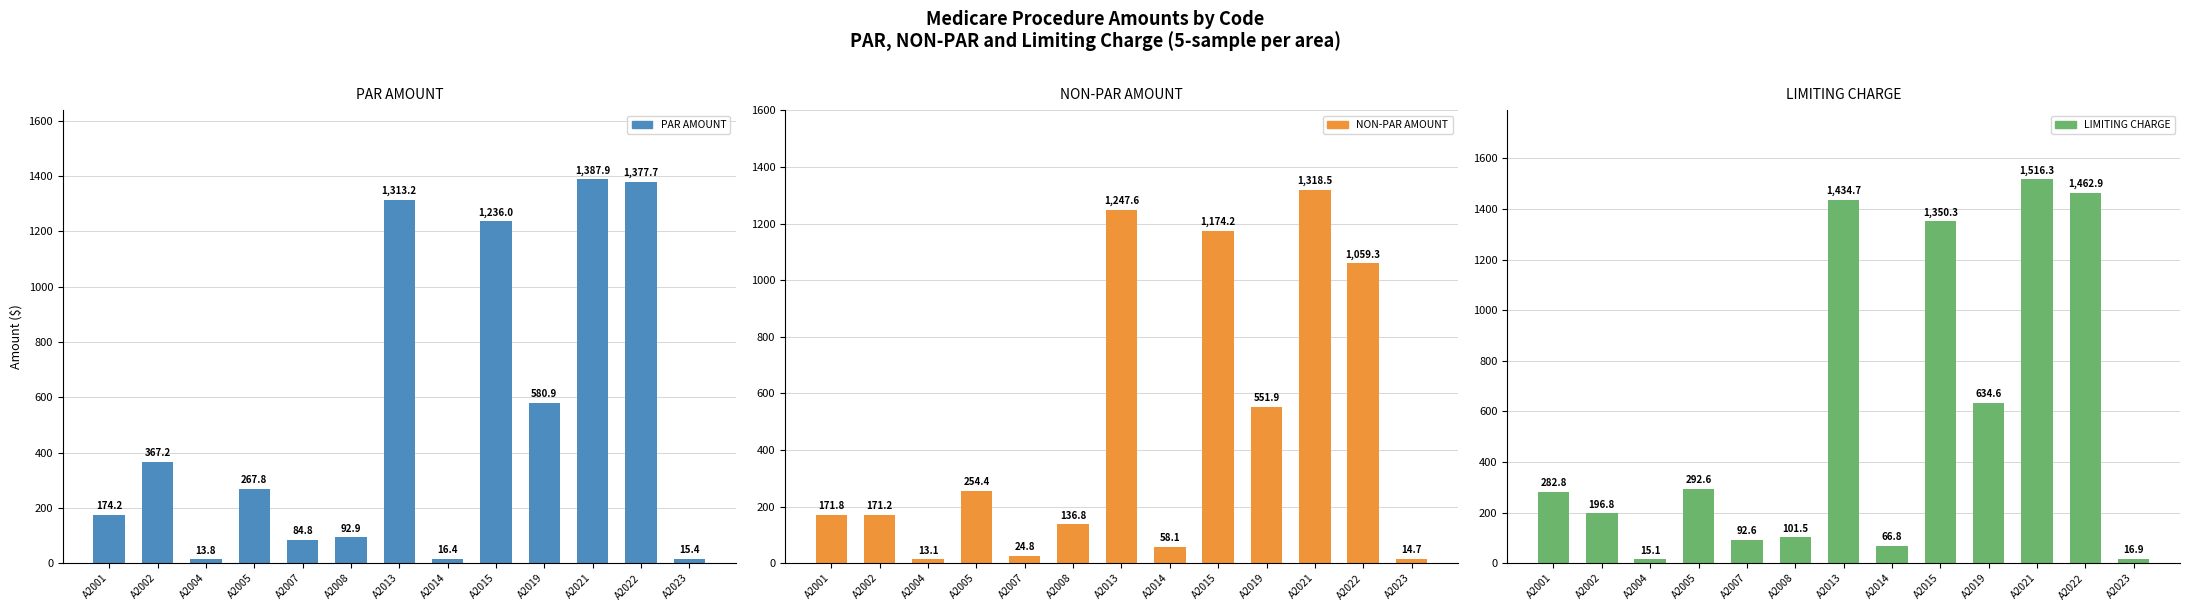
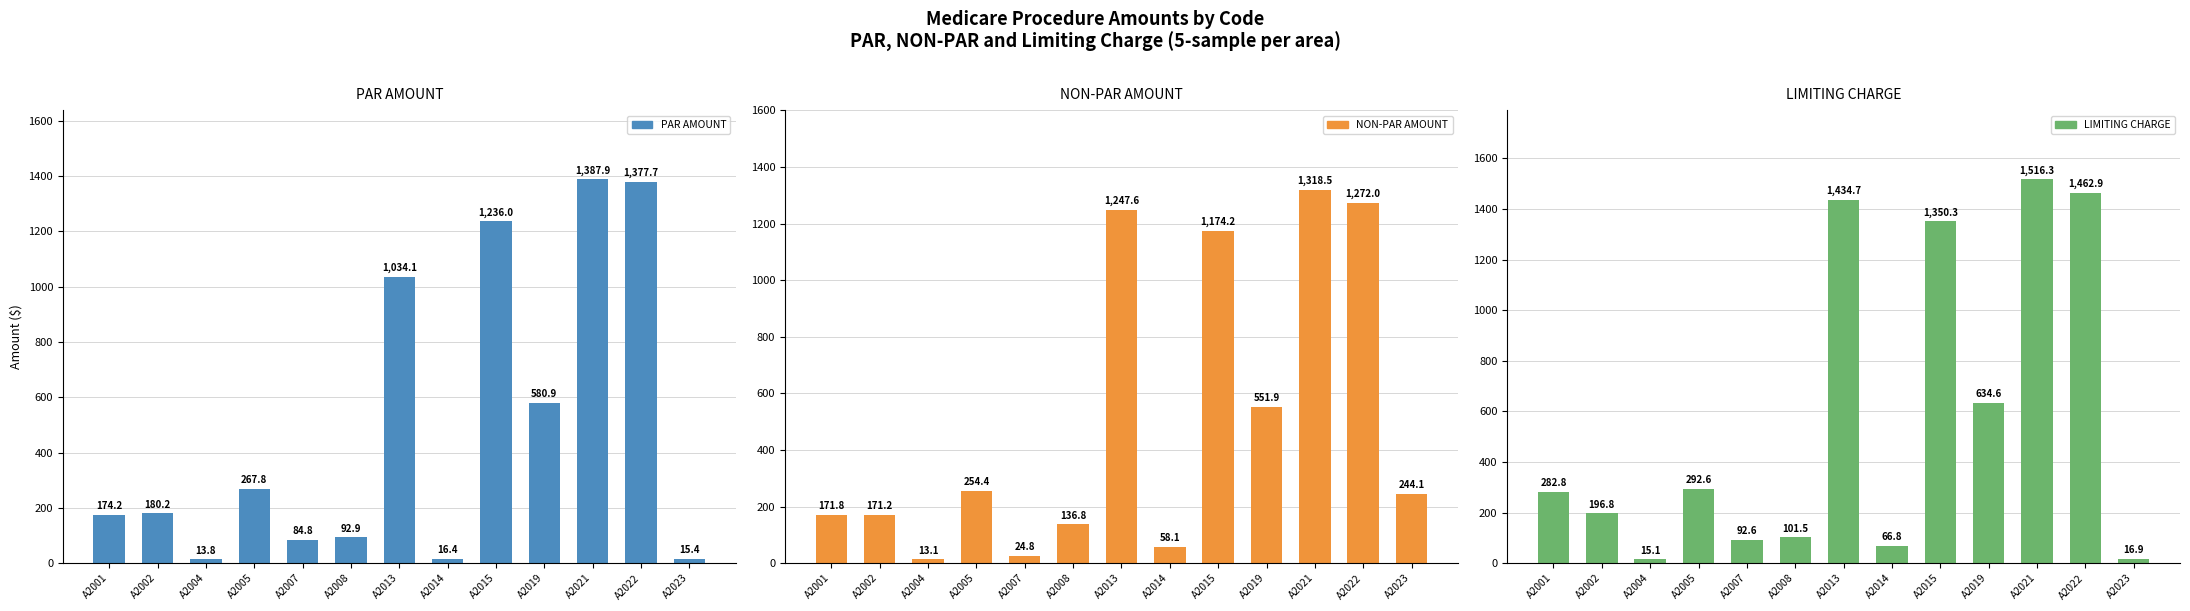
PAR AMOUNT, A2002: 367.2 -> 180.2
PAR AMOUNT, A2013: 1,313.2 -> 1,034.1
NON-PAR AMOUNT, A2022: 1,059.3 -> 1,272.0
NON-PAR AMOUNT, A2023: 14.7 -> 244.1
